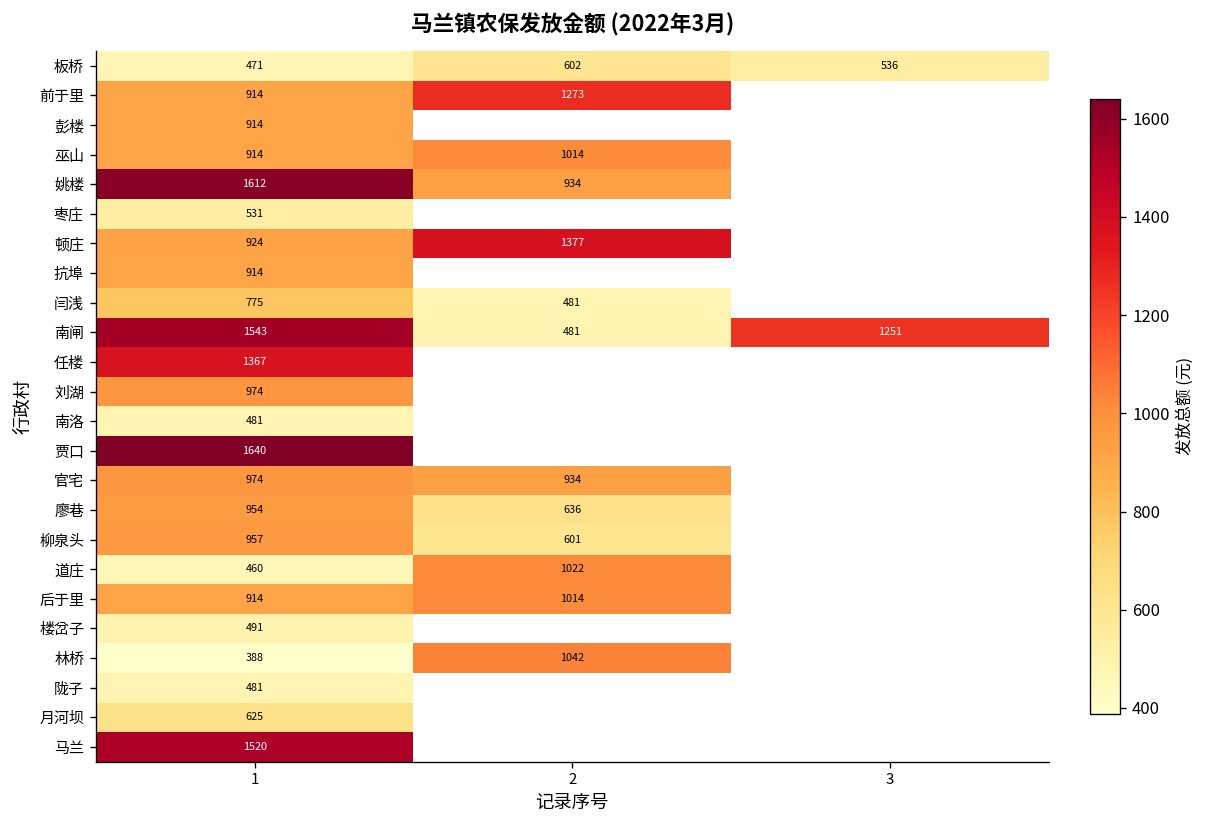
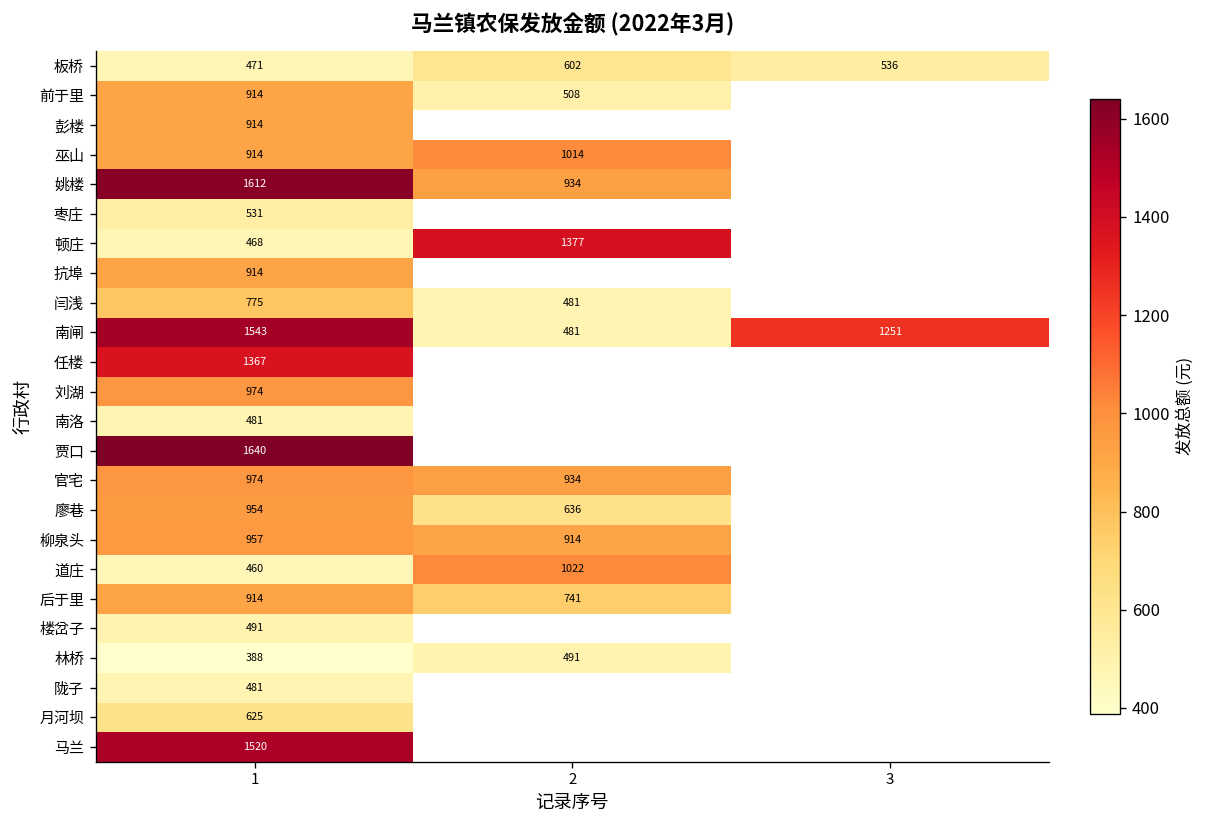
前于里, 2: 1273 -> 508
顿庄, 1: 924 -> 468
柳泉头, 2: 601 -> 914
后于里, 2: 1014 -> 741
林桥, 2: 1042 -> 491
